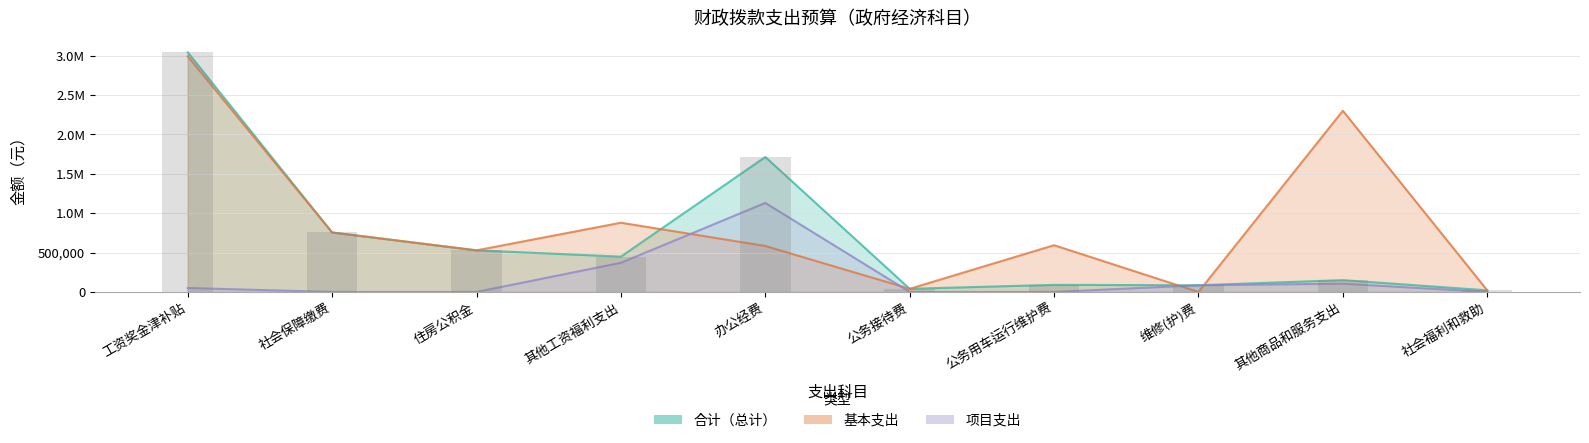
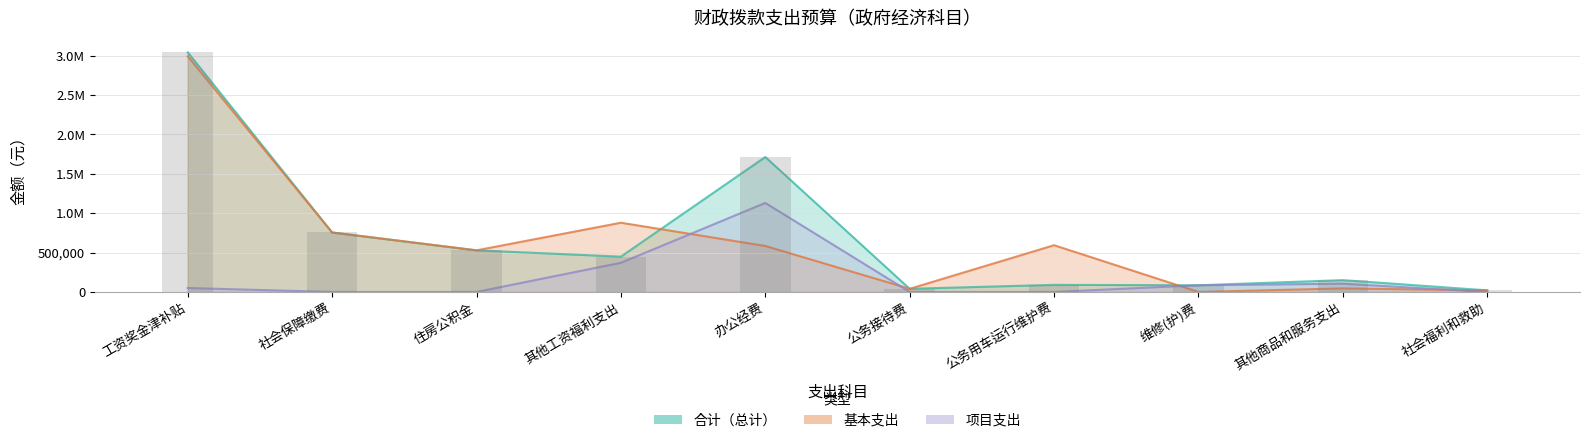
基本支出, 其他商品和服务支出: 2,300,000 -> 0
